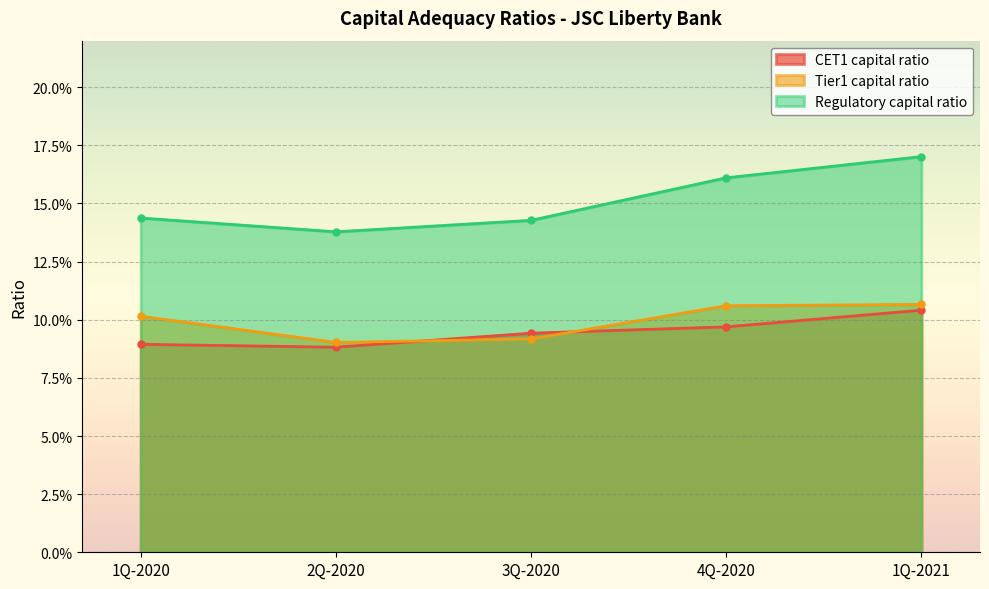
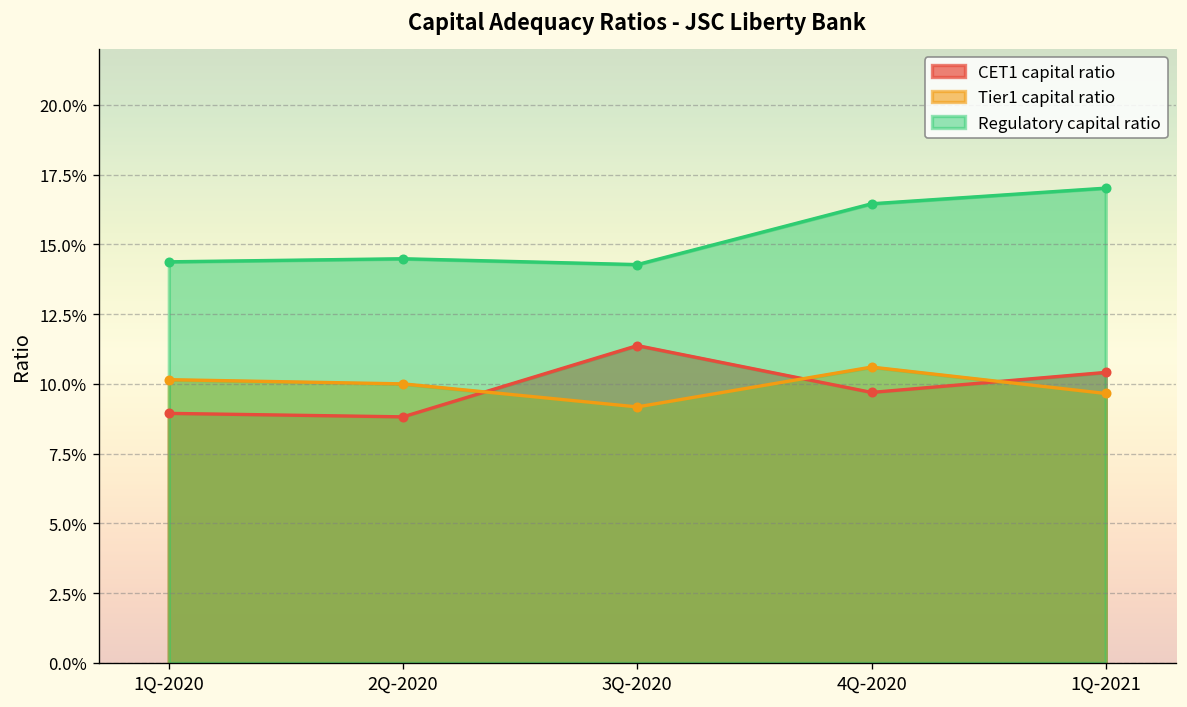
Tier1 capital ratio, 2Q-2020: 9.0% -> 10.0%
Regulatory capital ratio, 2Q-2020: 13.8% -> 14.5%
CET1 capital ratio, 3Q-2020: 9.4% -> 11.4%
Regulatory capital ratio, 4Q-2020: 16.1% -> 16.5%
Tier1 capital ratio, 1Q-2021: 10.7% -> 9.7%
